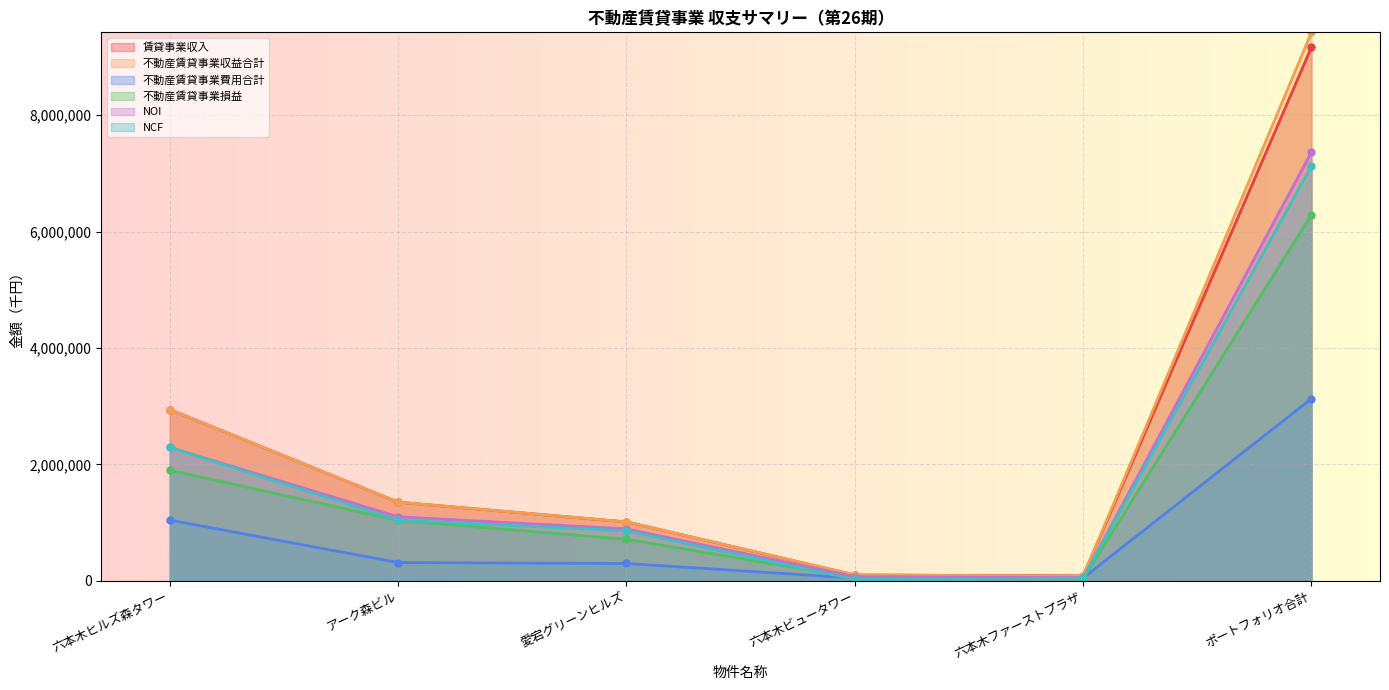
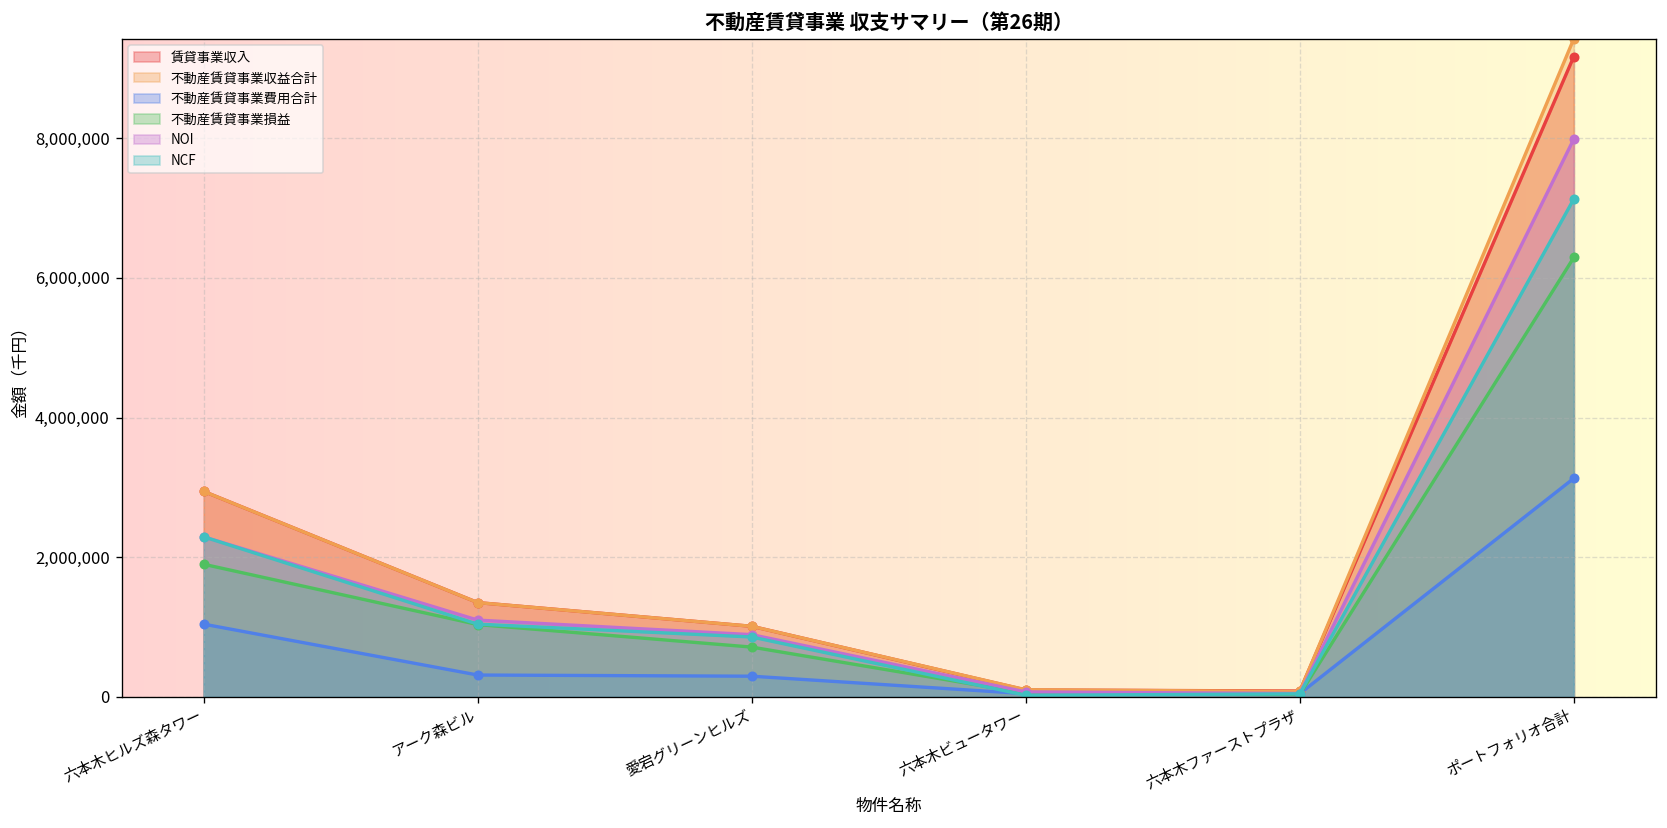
NOI, ポートフォリオ合計: 7,400,000 -> 8,000,000
